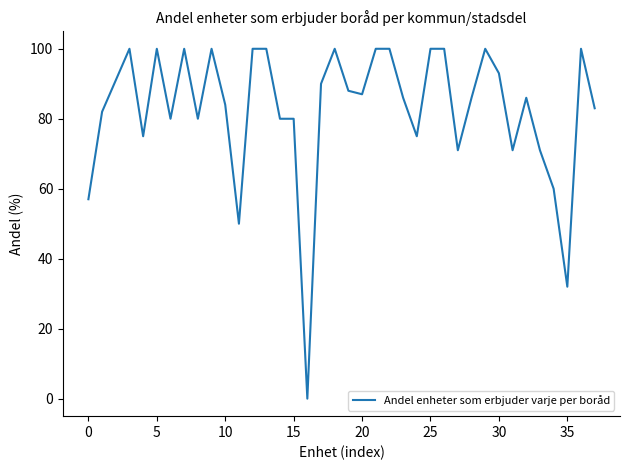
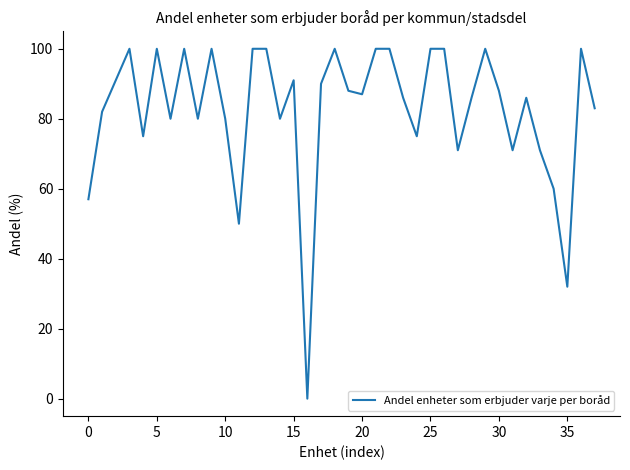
10: 84 -> 80
15: 80 -> 91
30: 93 -> 88
